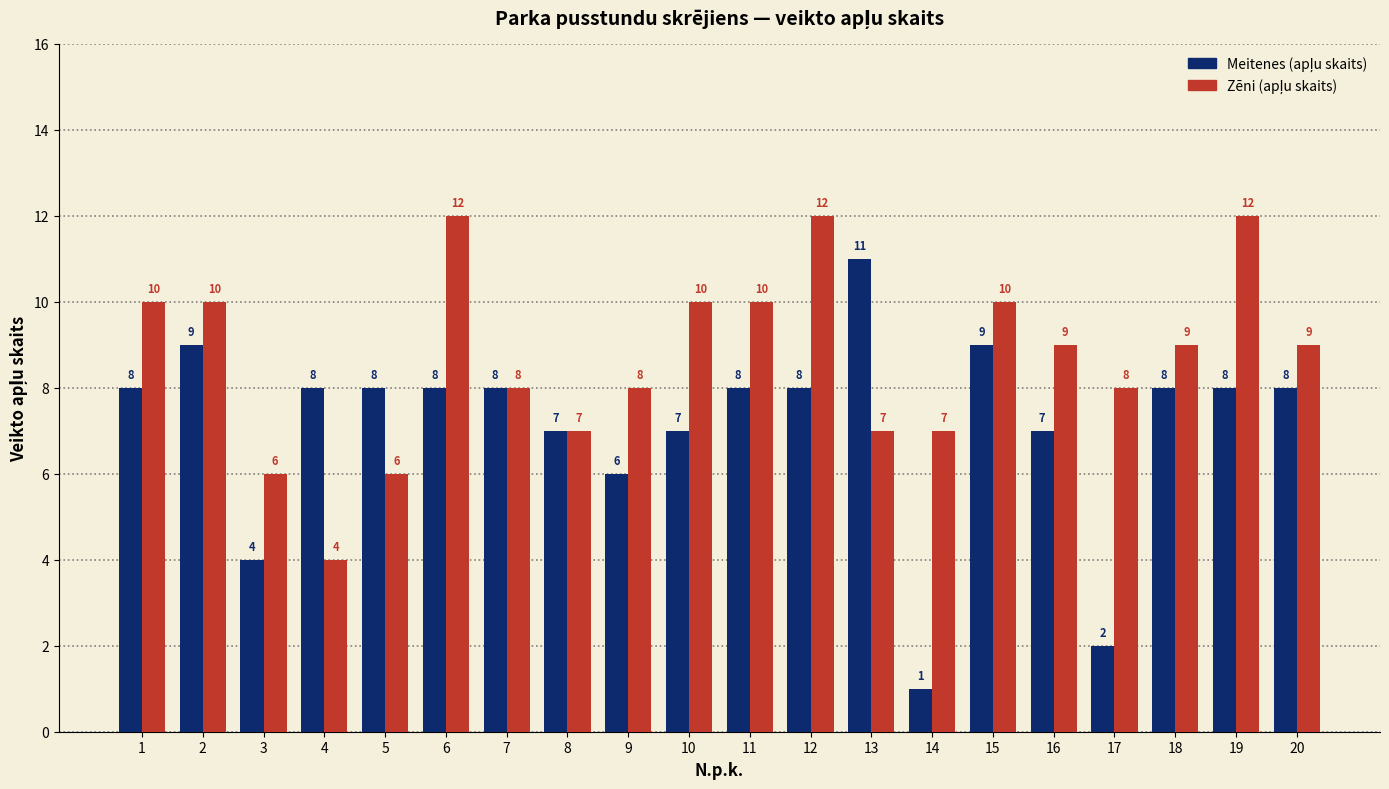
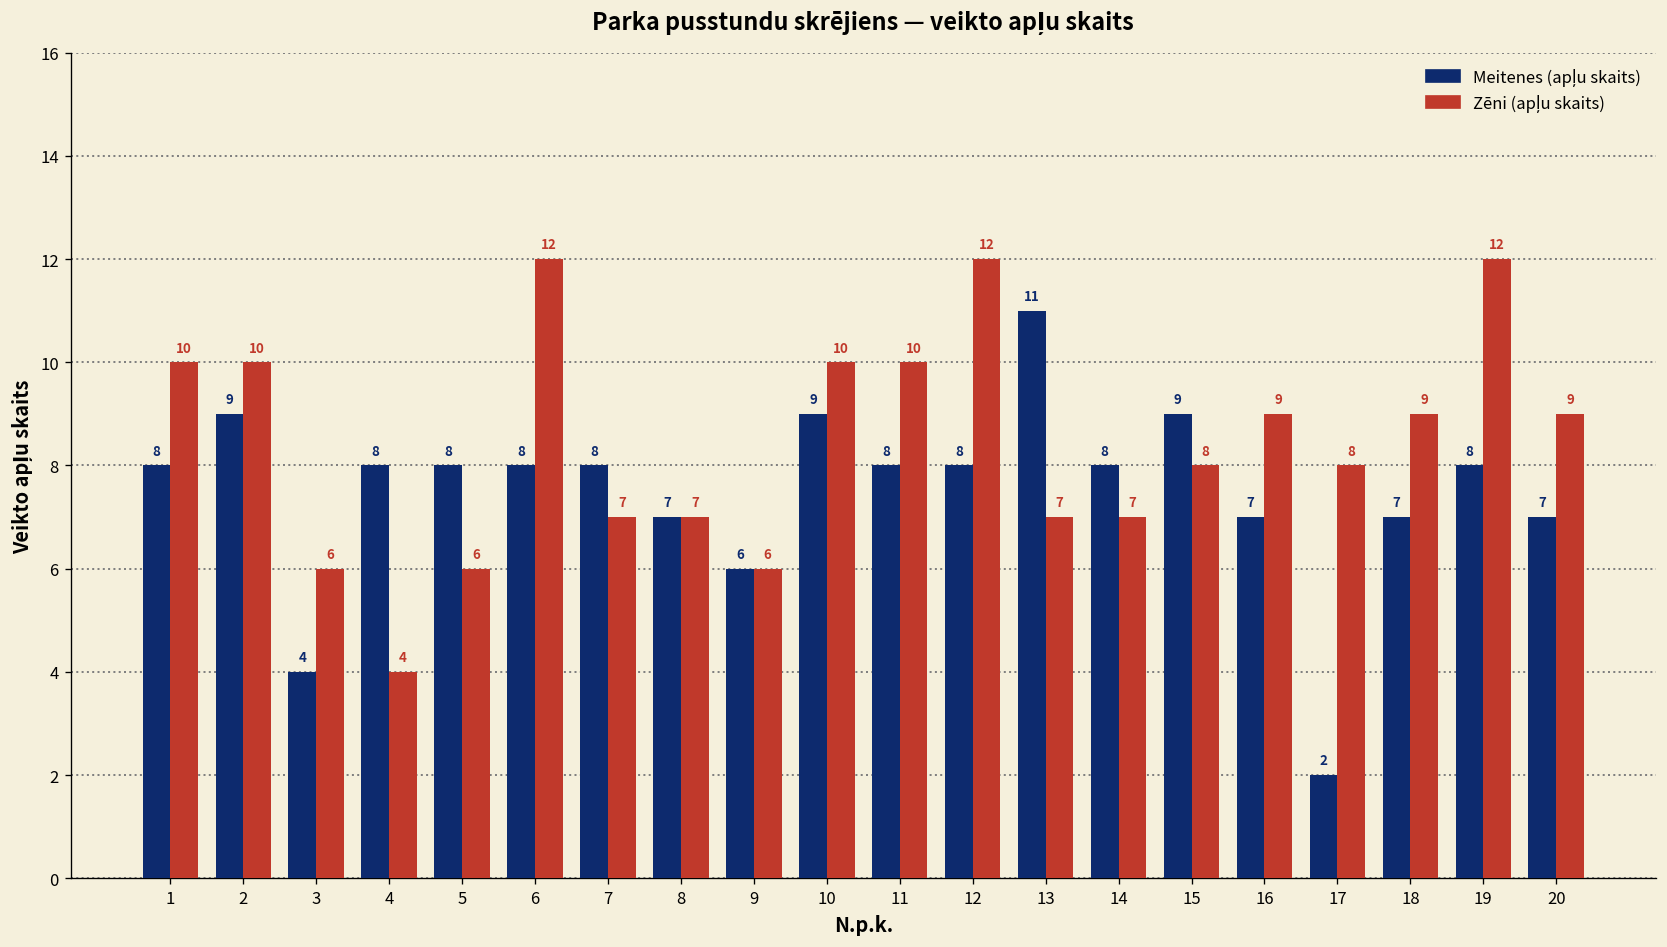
Zēni (apļu skaits), 7: 8 -> 7
Zēni (apļu skaits), 9: 8 -> 6
Meitenes (apļu skaits), 10: 7 -> 9
Meitenes (apļu skaits), 14: 1 -> 8
Zēni (apļu skaits), 15: 10 -> 8
Meitenes (apļu skaits), 18: 8 -> 7
Meitenes (apļu skaits), 20: 8 -> 7
